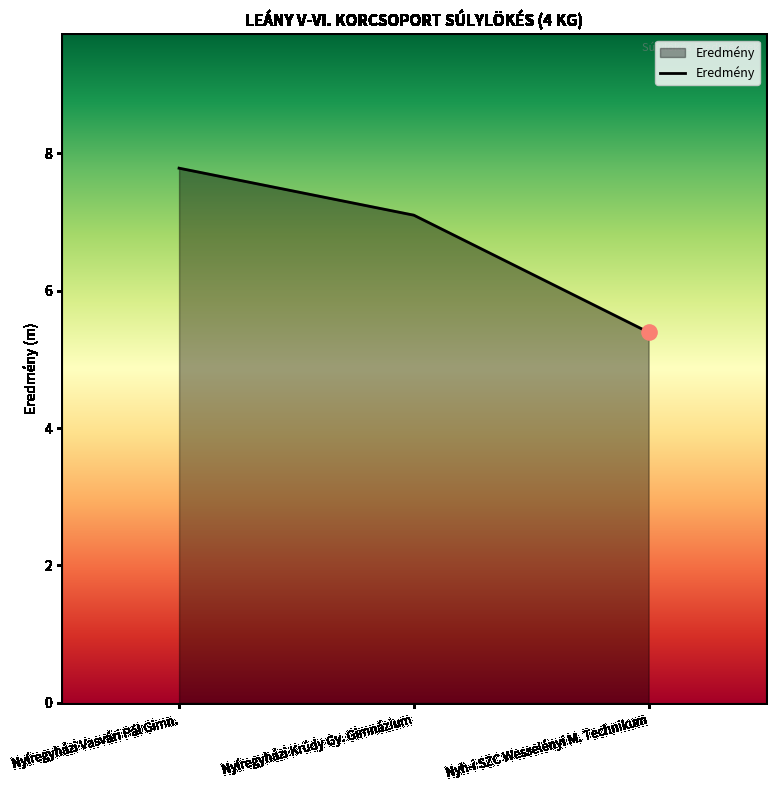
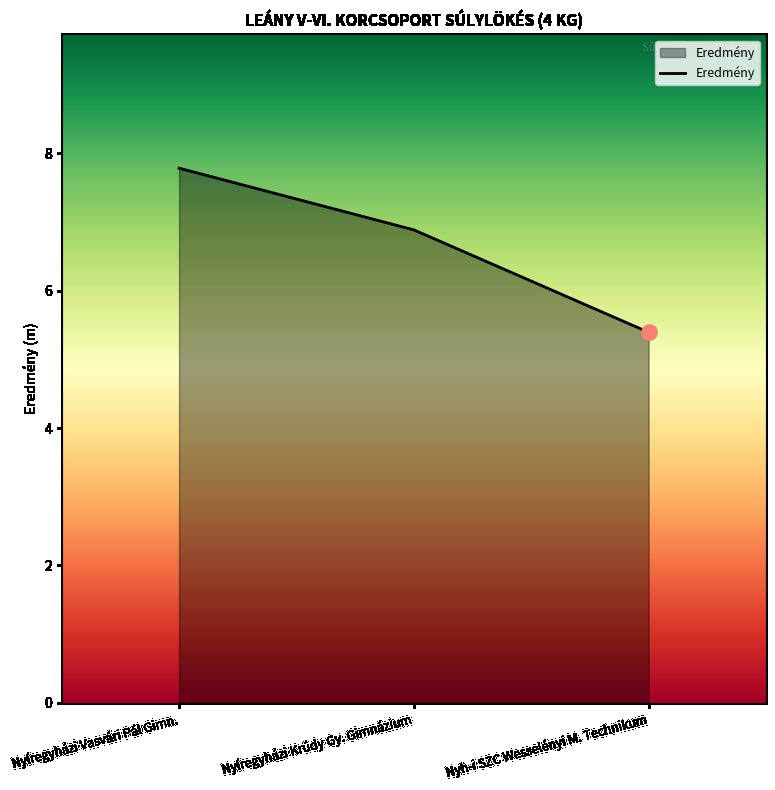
Eredmény, Nyíregyházi Krúdy Gy. Gimnázium: 7.1 -> 6.9
